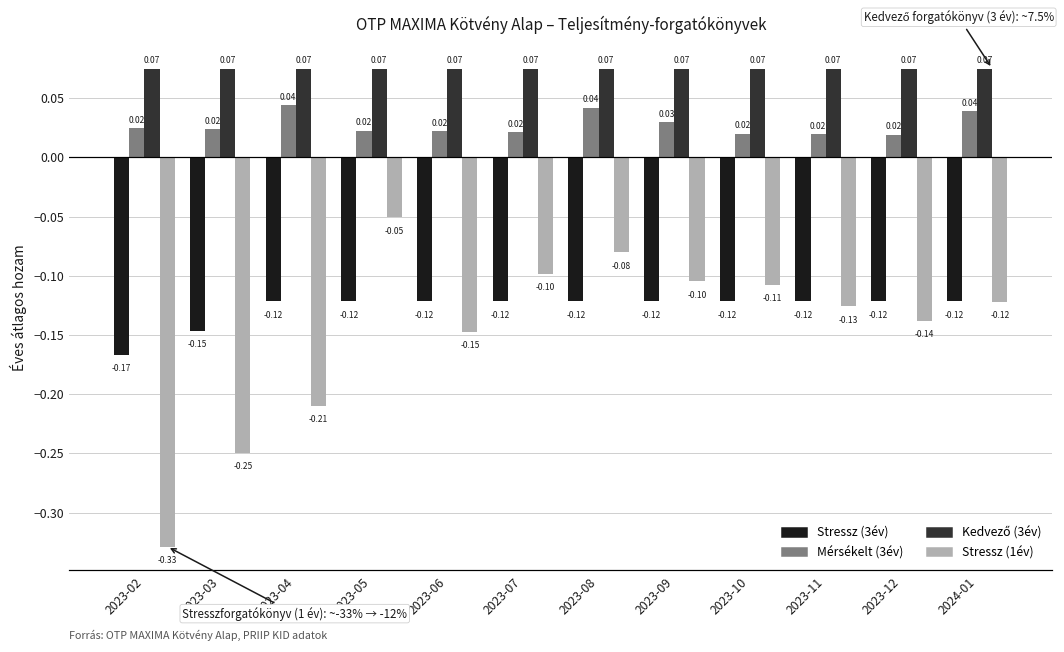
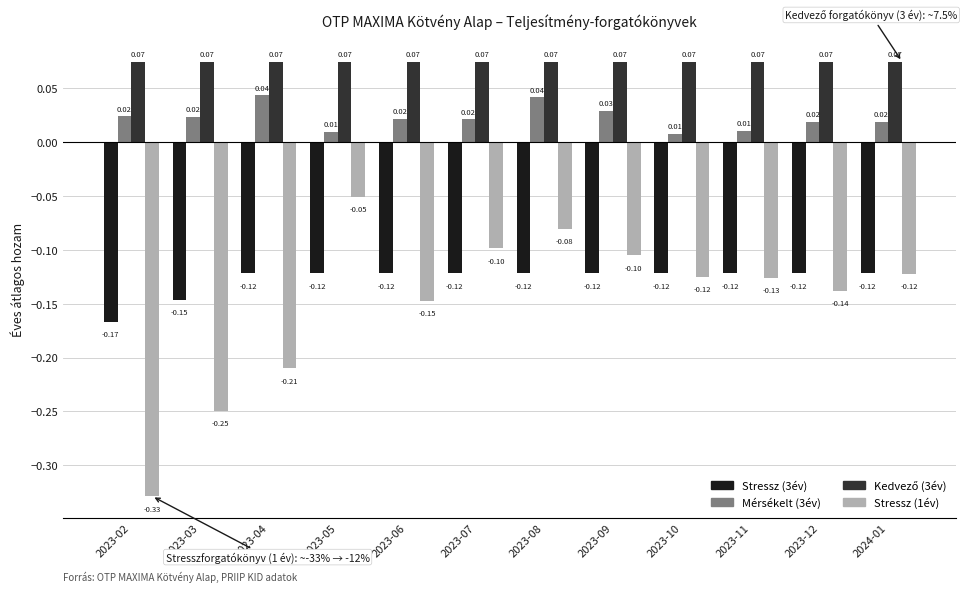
Mérsékelt (3év), 2023-05: 0.02 -> 0.01
Mérsékelt (3év), 2023-10: 0.02 -> 0.01
Stressz (1év), 2023-10: -0.11 -> -0.12
Mérsékelt (3év), 2023-11: 0.02 -> 0.01
Mérsékelt (3év), 2024-01: 0.04 -> 0.02
